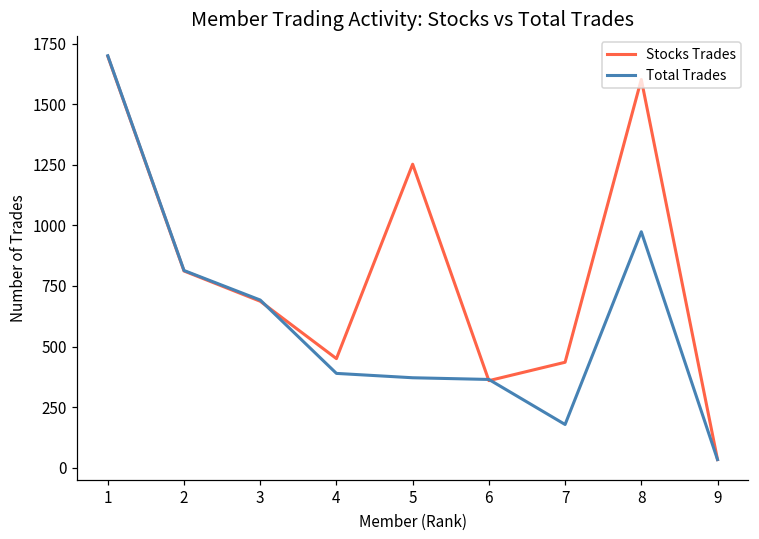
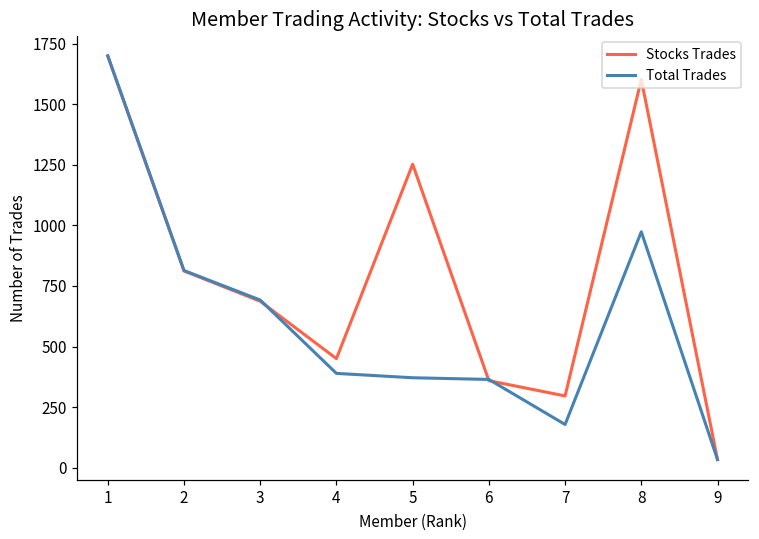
Stocks Trades, 7: 440 -> 300
